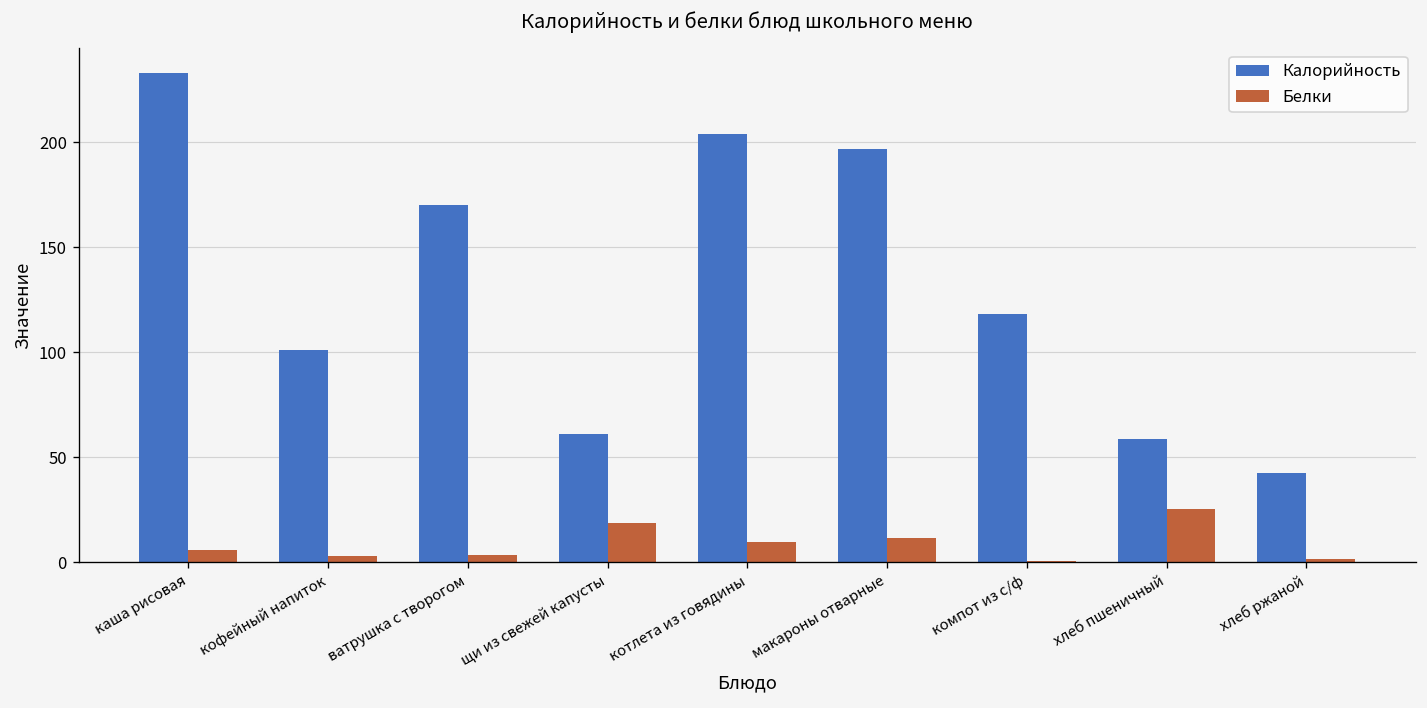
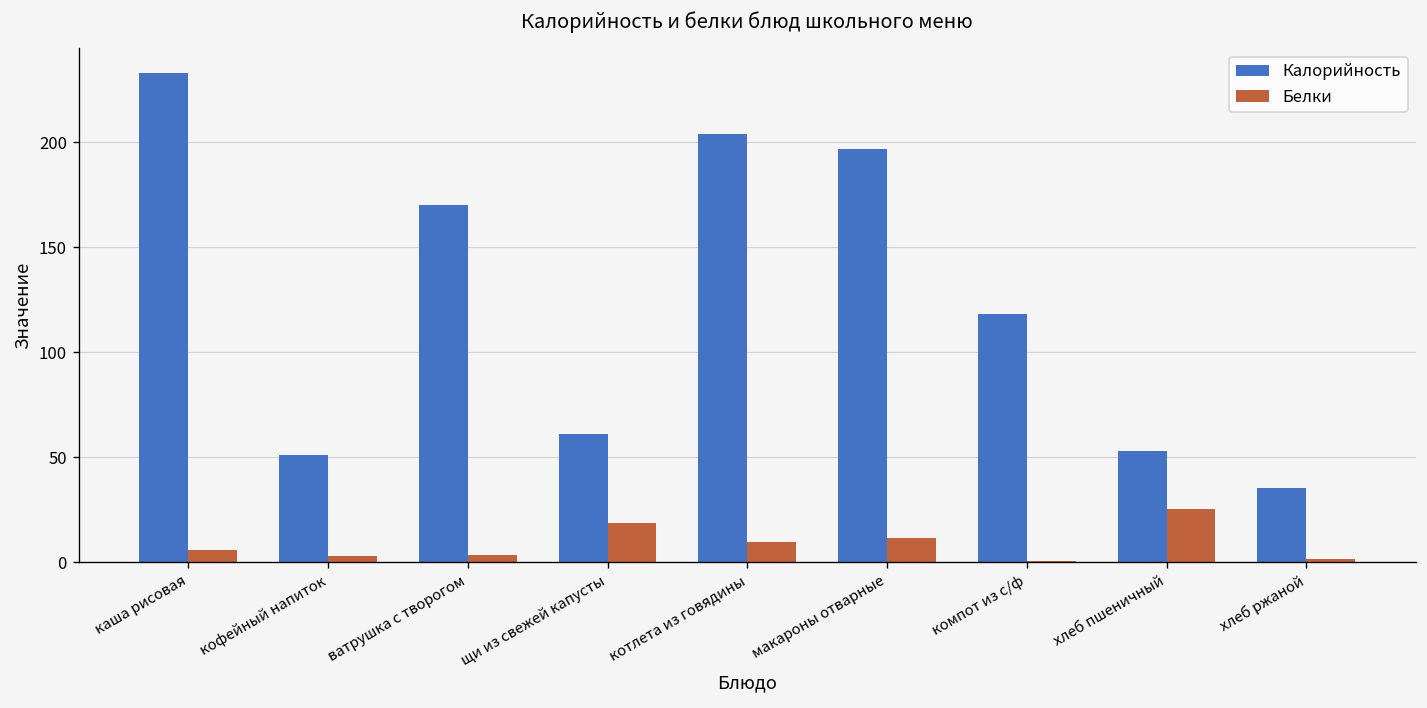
Калорийность, кофейный напиток: 101 -> 51
Калорийность, хлеб пшеничный: 59 -> 53
Калорийность, хлеб ржаной: 43 -> 35
